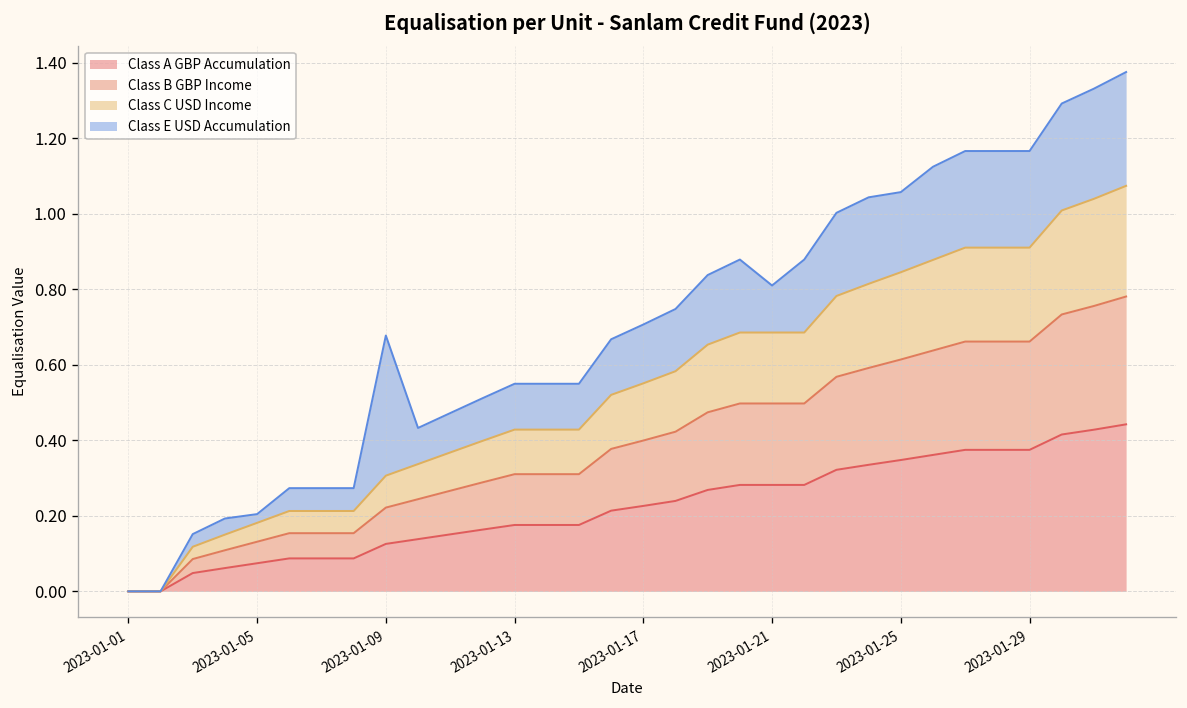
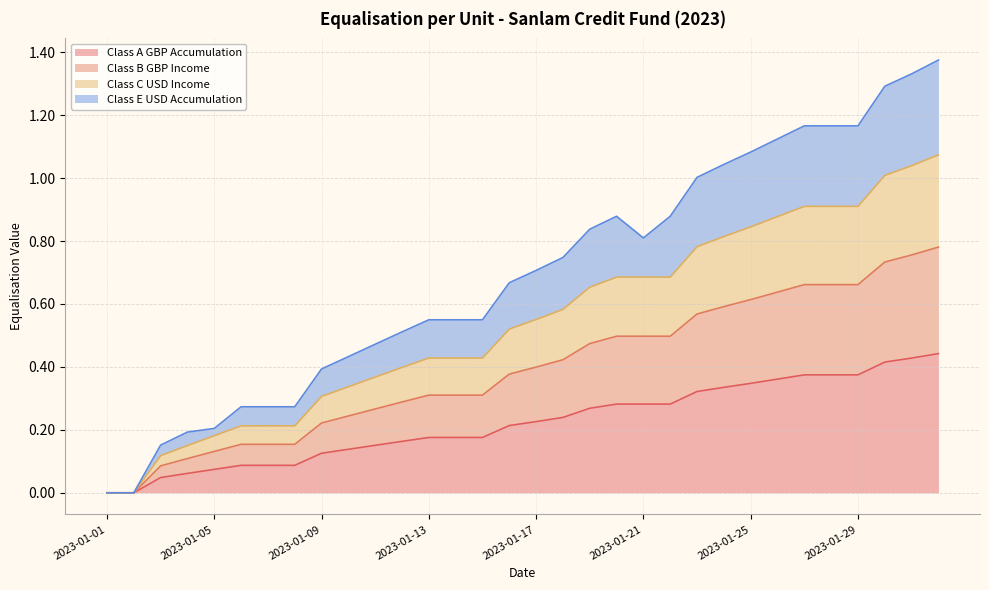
Class E USD Accumulation, 2023-01-09: 0.37 -> 0.09
Class E USD Accumulation, 2023-01-25: 0.21 -> 0.24
